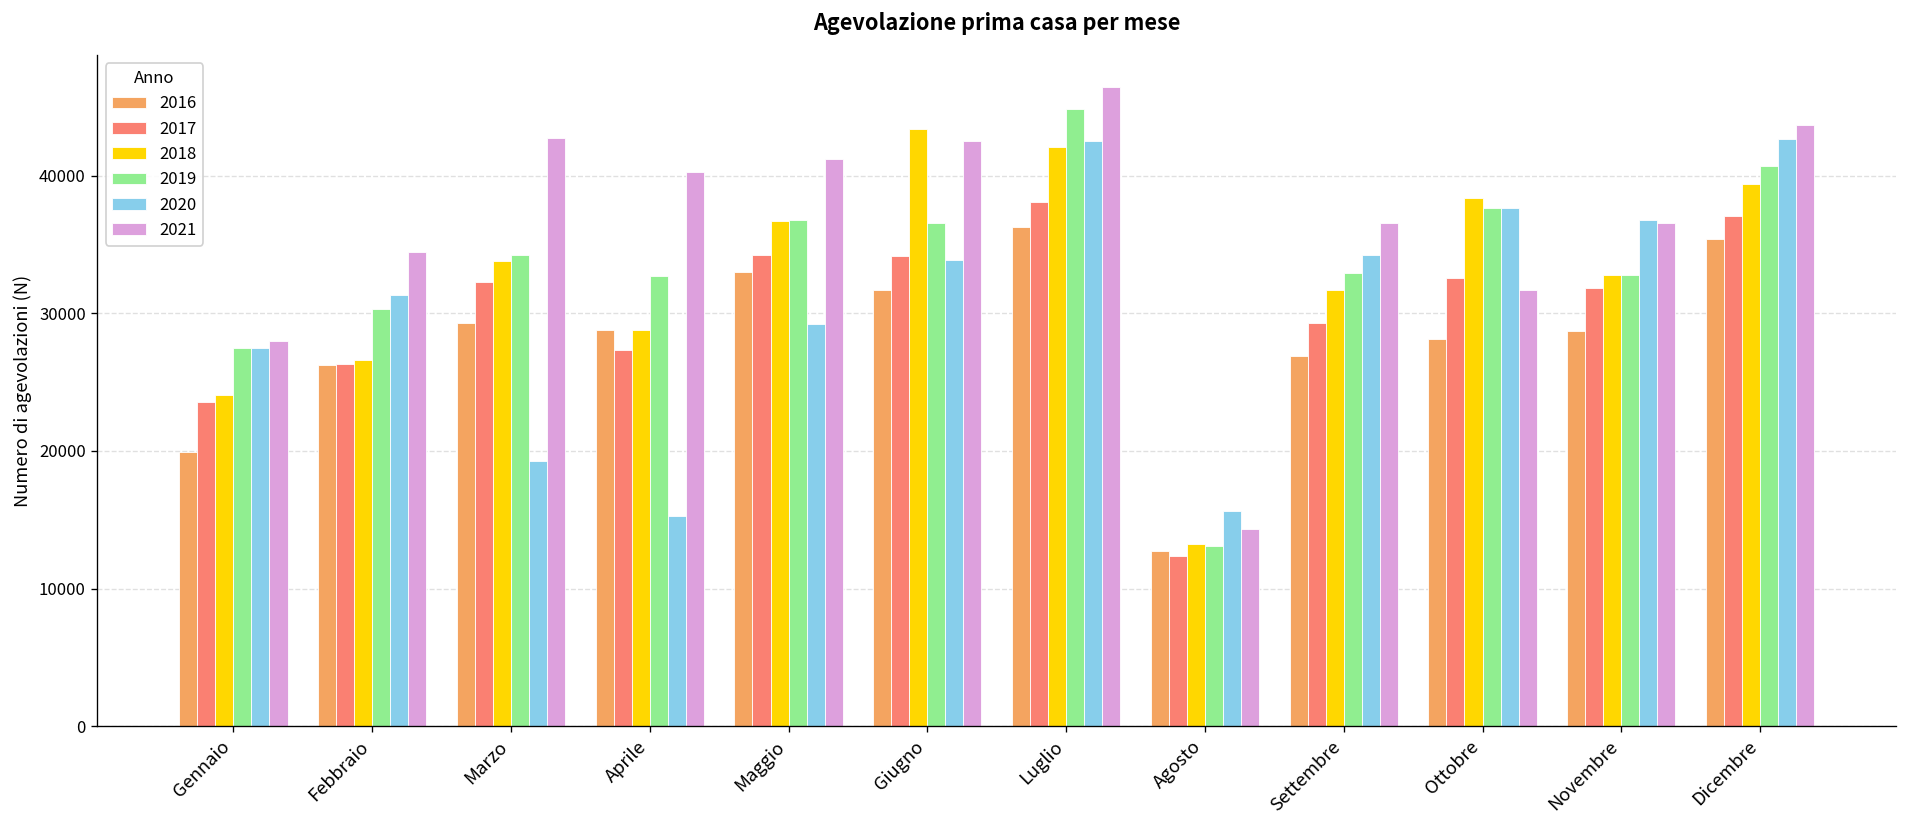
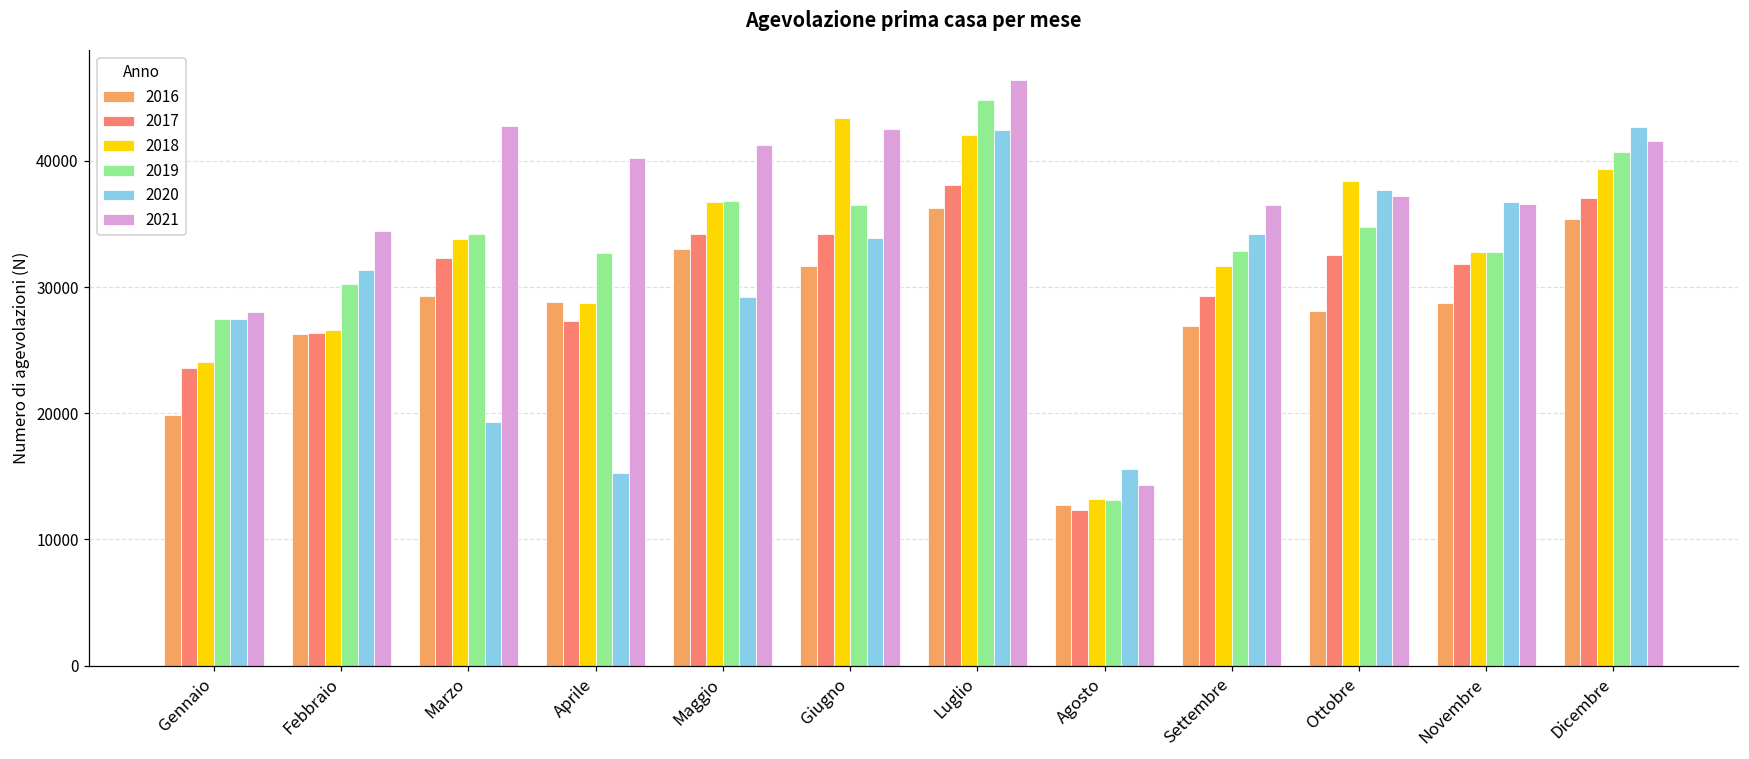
2019, Ottobre: 37700 -> 34800
2021, Ottobre: 31700 -> 37200
2021, Dicembre: 43600 -> 41600
